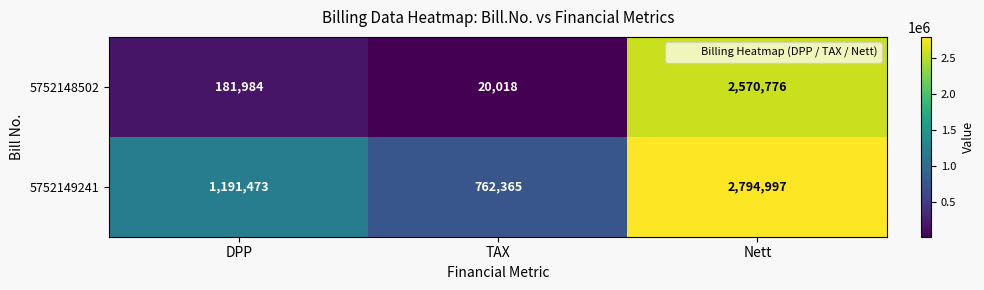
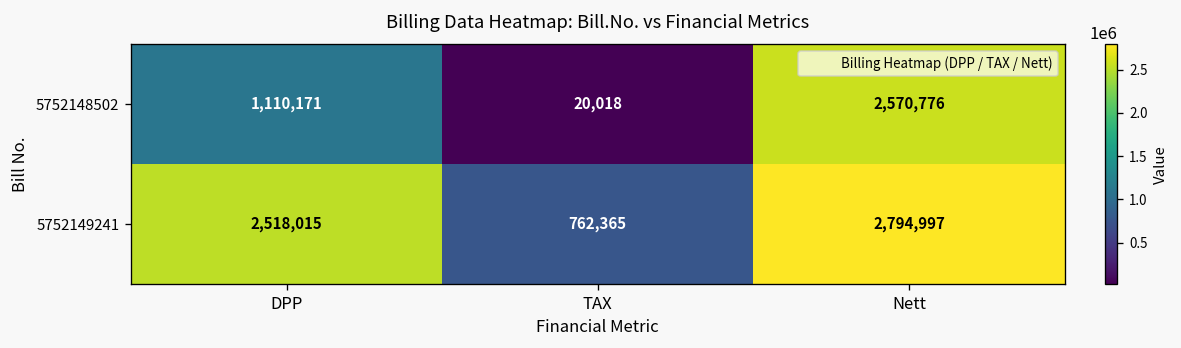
5752148502, DPP: 181,984 -> 1,110,171
5752149241, DPP: 1,191,473 -> 2,518,015
